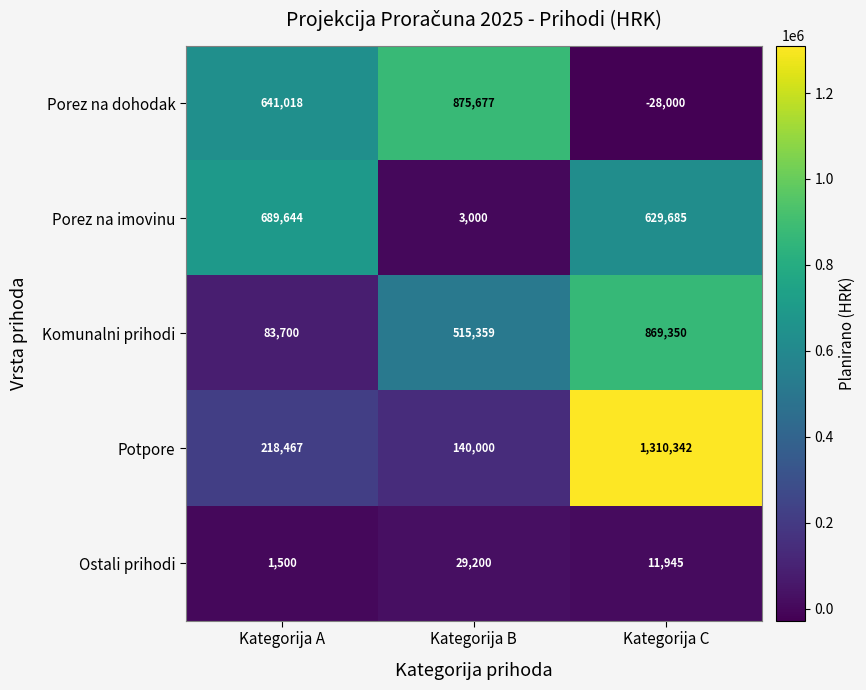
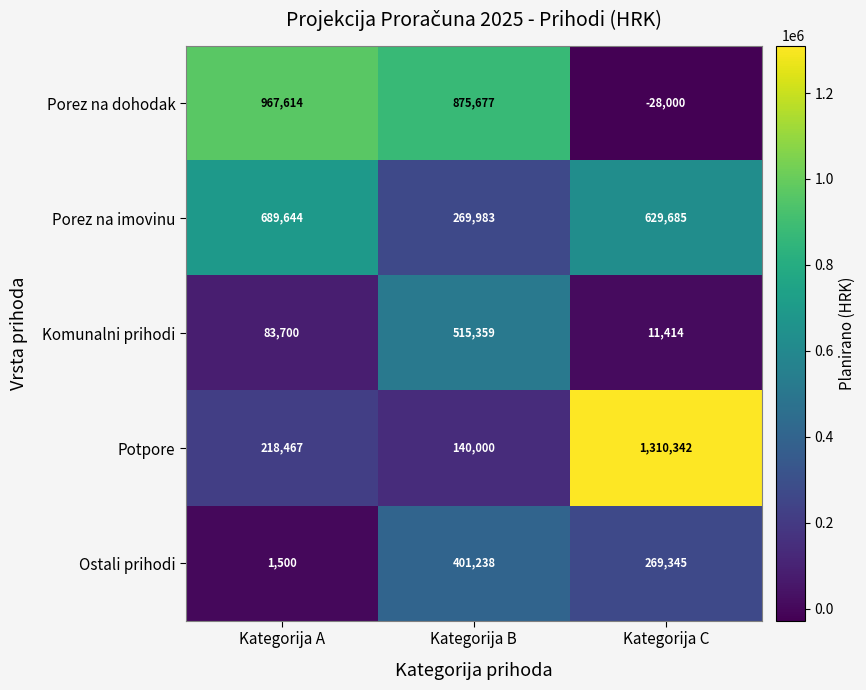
Porez na dohodak, Kategorija A: 641,018 -> 967,614
Porez na imovinu, Kategorija B: 3,000 -> 269,983
Komunalni prihodi, Kategorija C: 869,350 -> 11,414
Ostali prihodi, Kategorija B: 29,200 -> 401,238
Ostali prihodi, Kategorija C: 11,945 -> 269,345
